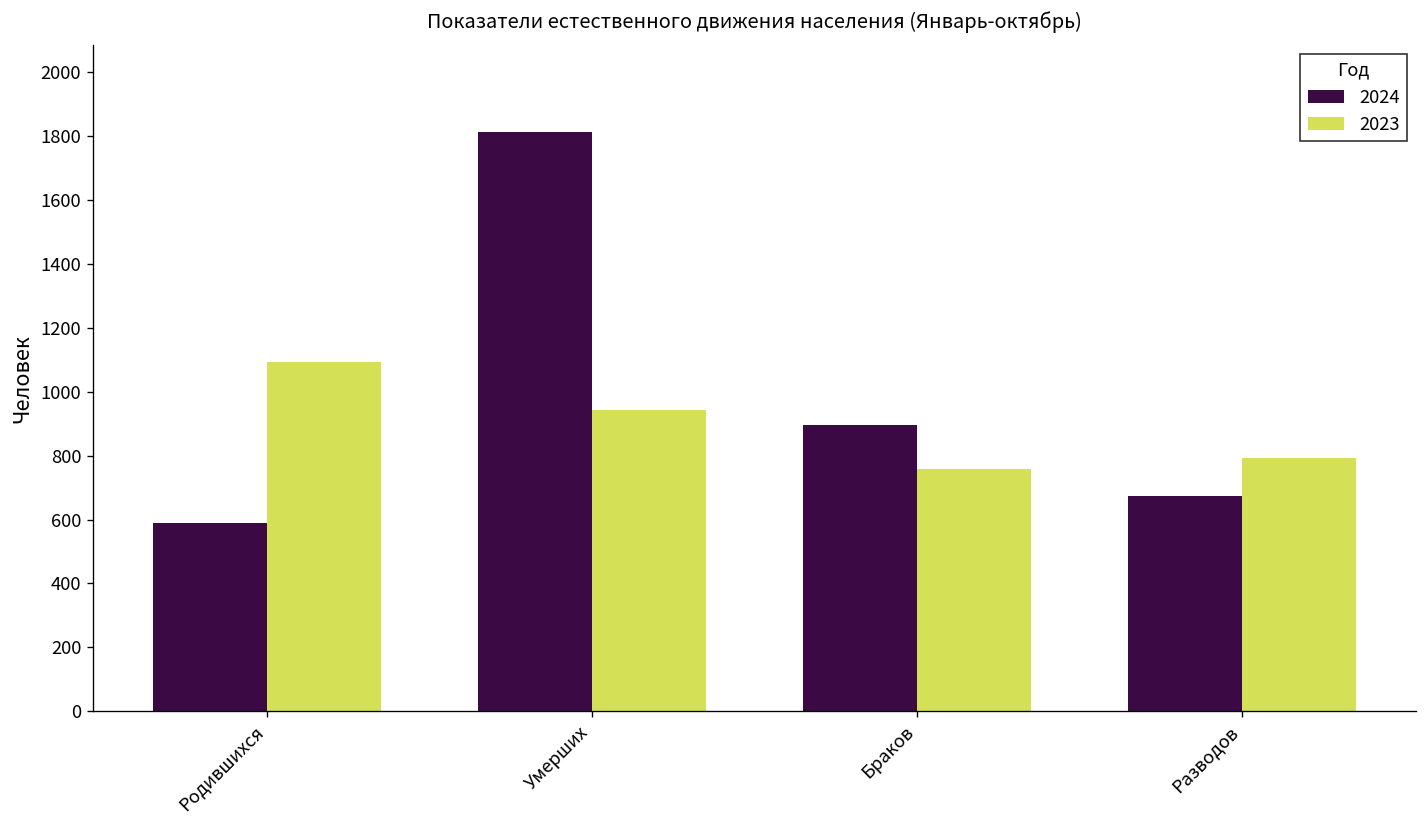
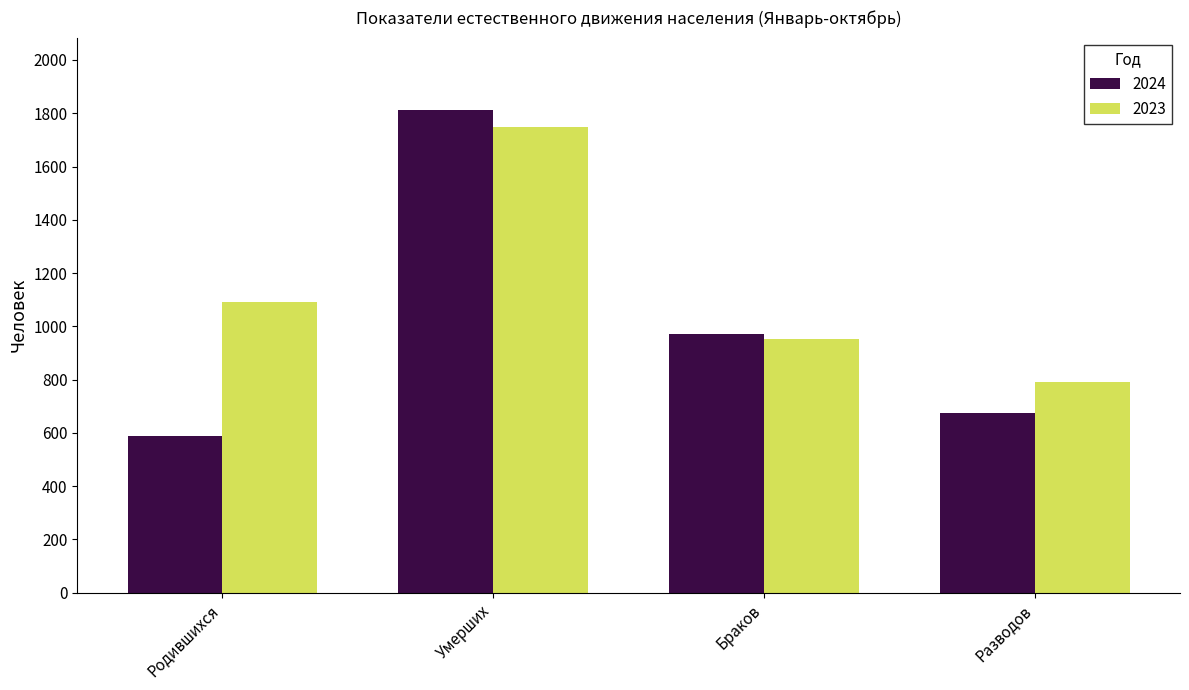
2023, Умерших: 940 -> 1750
2024, Браков: 900 -> 970
2023, Браков: 760 -> 950
